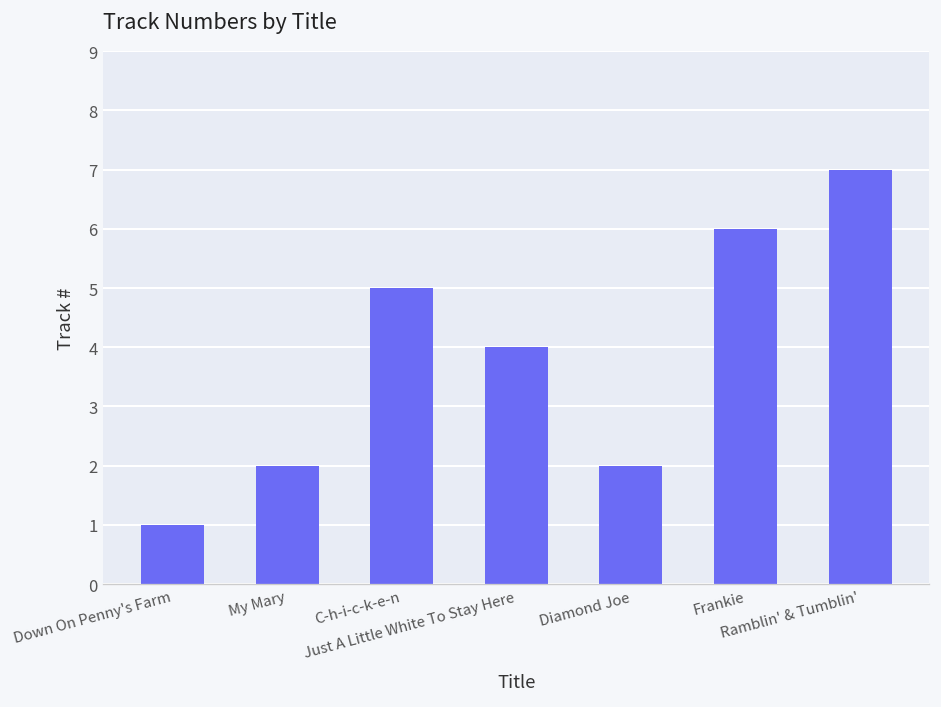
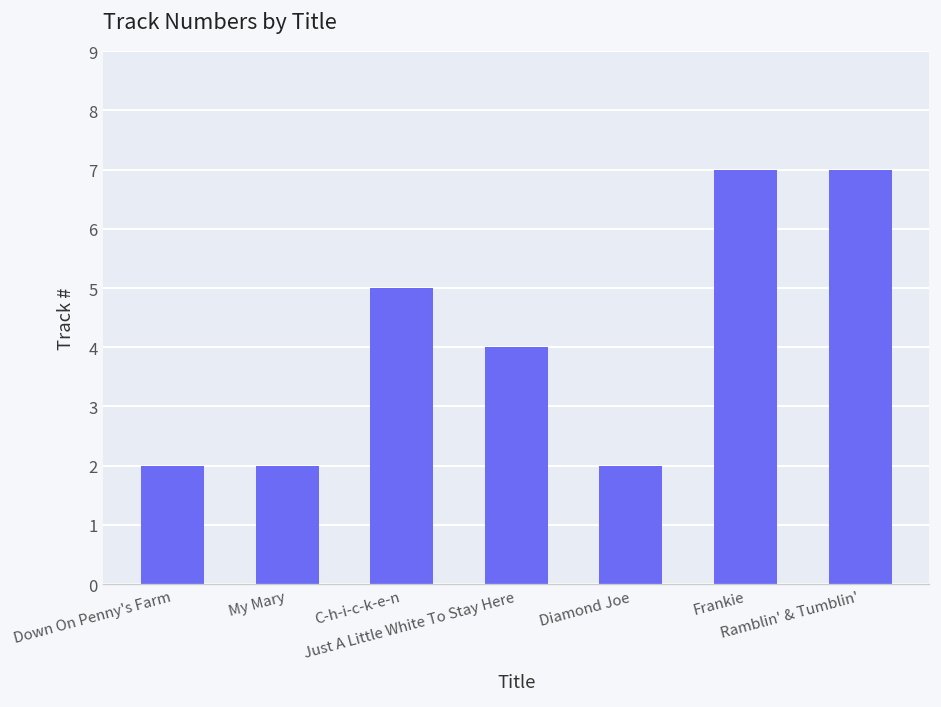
Down On Penny's Farm: 1 -> 2
Frankie: 6 -> 7
